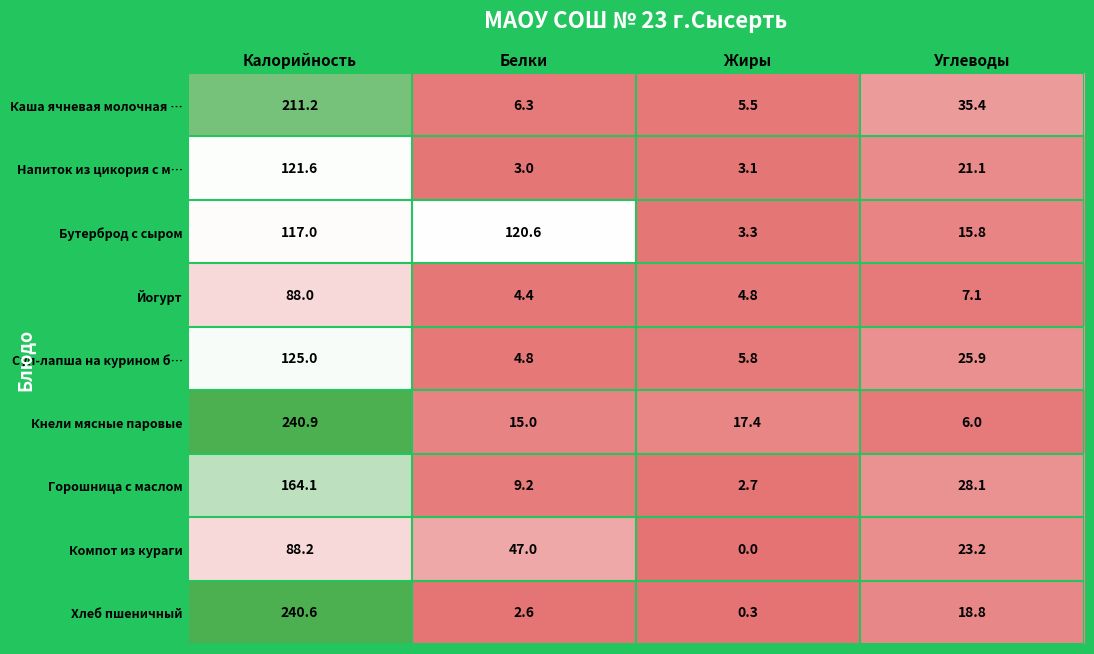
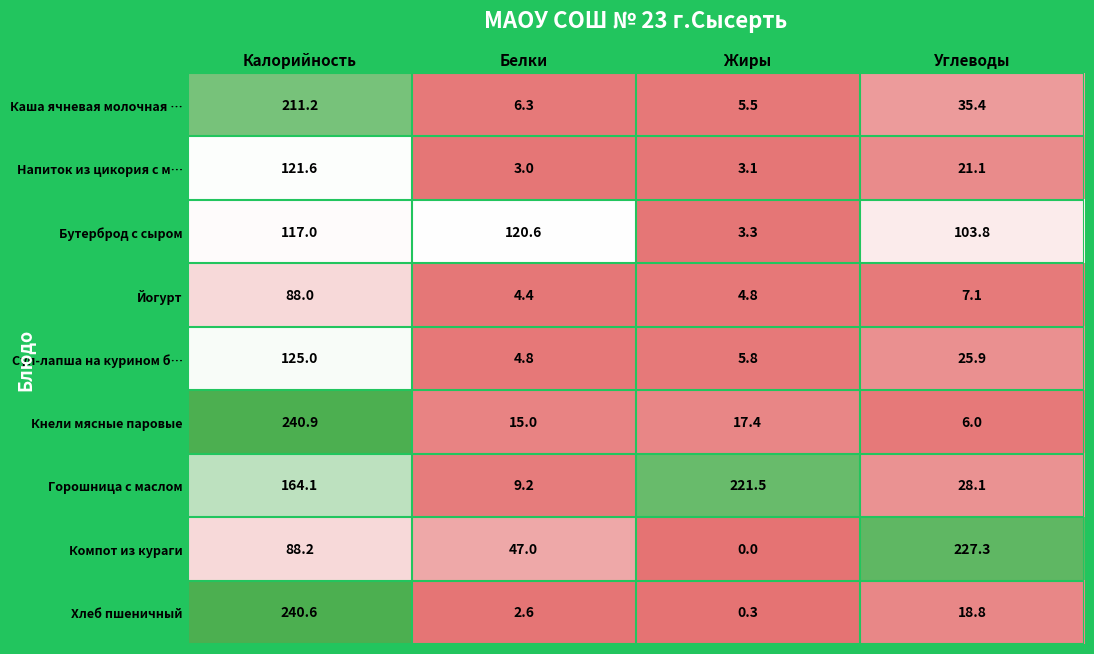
Бутерброд с сыром, Углеводы: 15.8 -> 103.8
Горошница с маслом, Жиры: 2.7 -> 221.5
Компот из кураги, Углеводы: 23.2 -> 227.3
